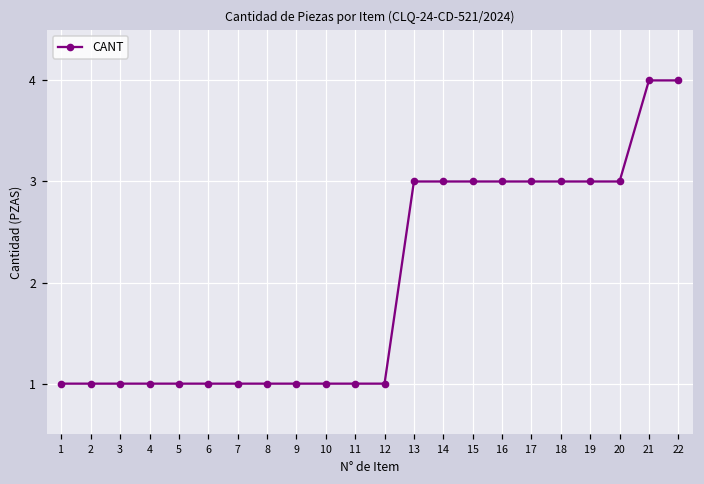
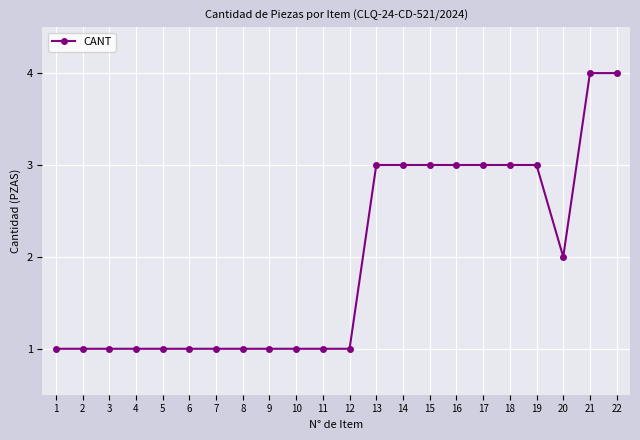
20: 3 -> 2
